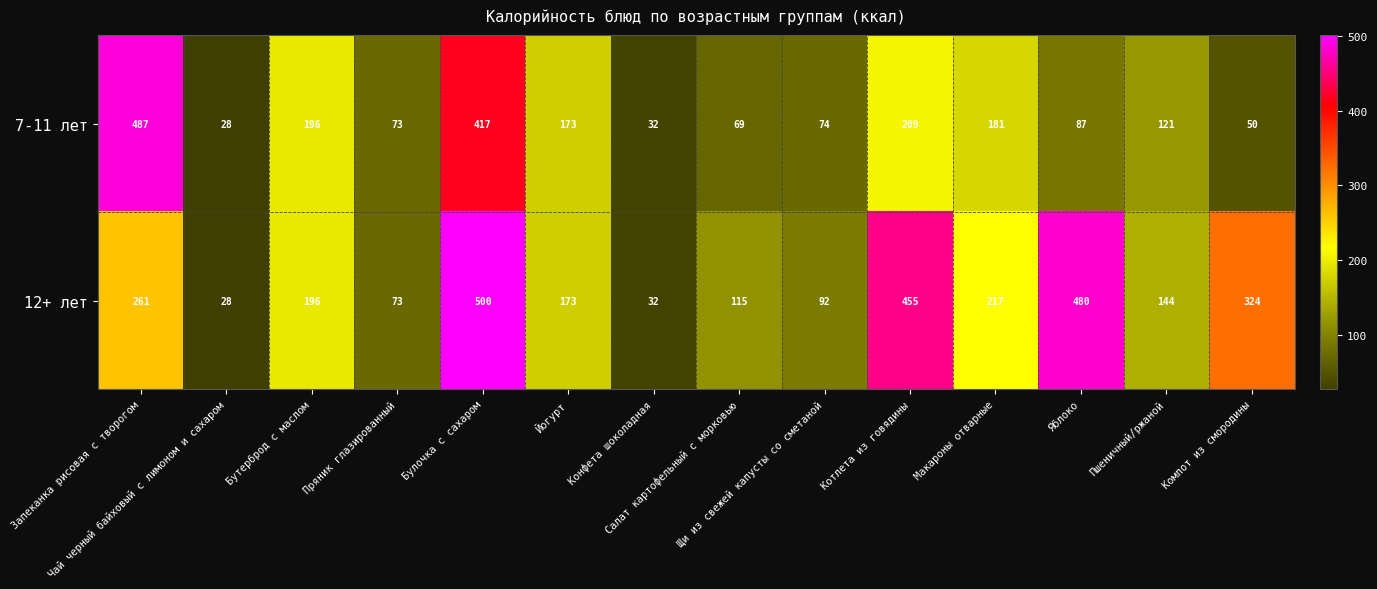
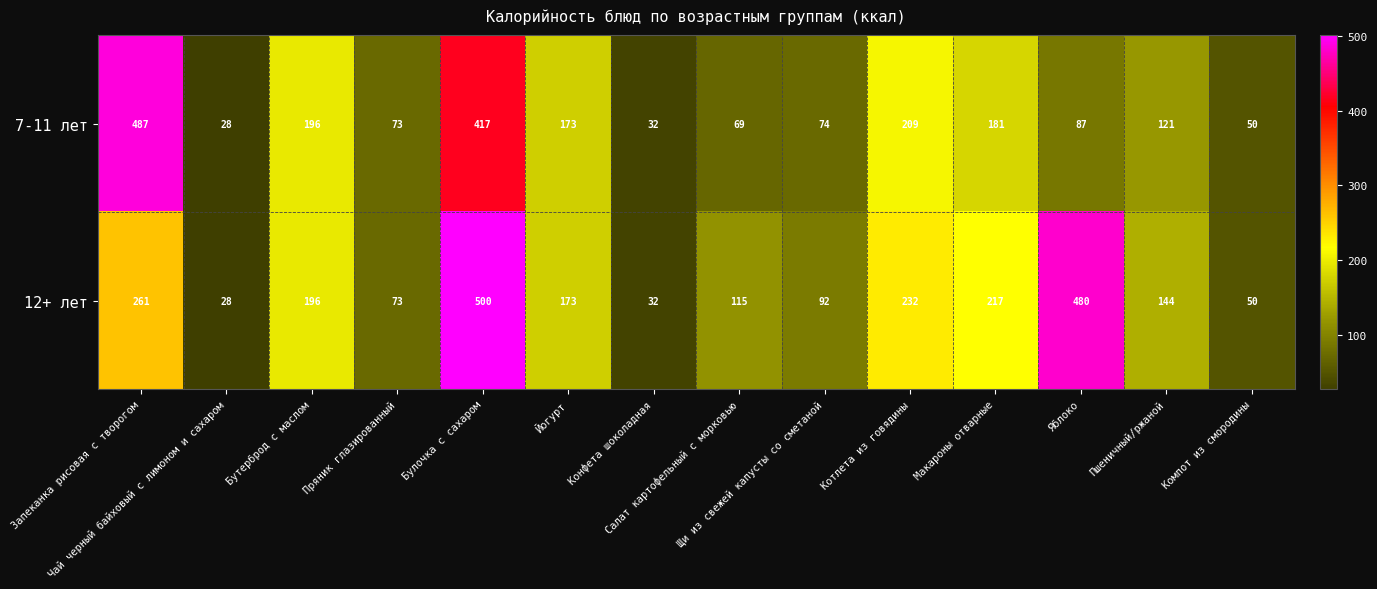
12+ лет, Котлета из говядины: 455 -> 232
12+ лет, Компот из смородины: 324 -> 50
